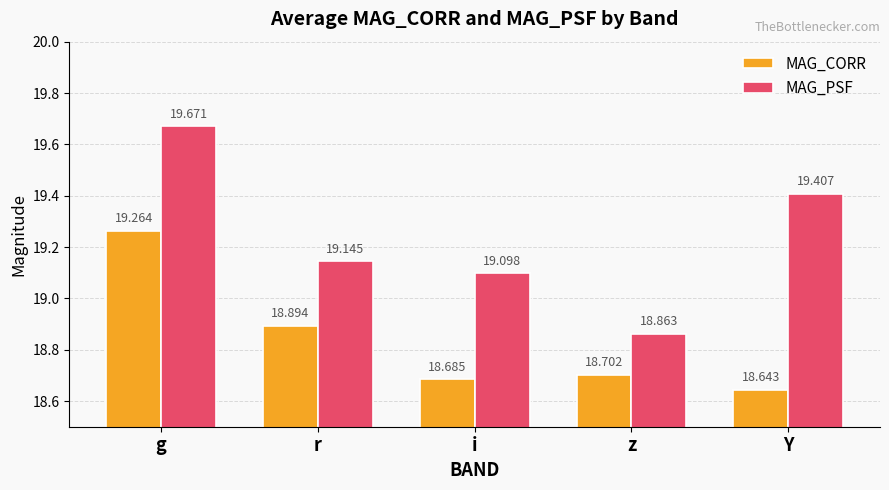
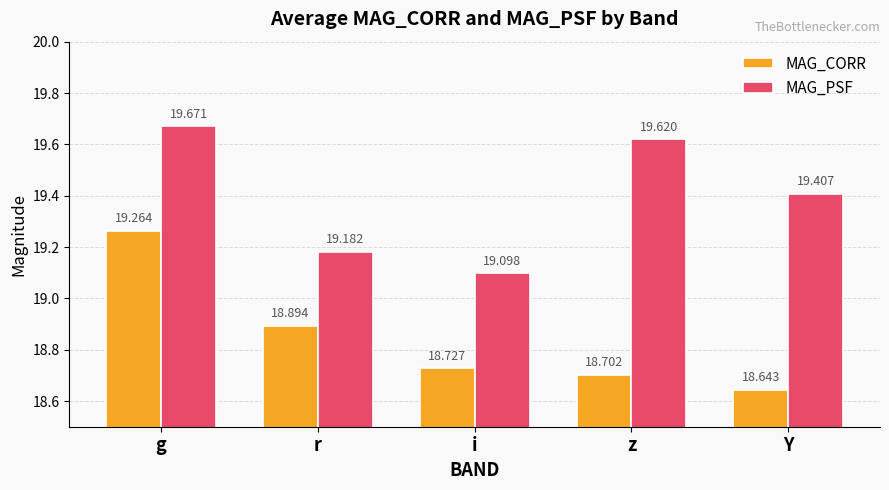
MAG_PSF, r: 19.145 -> 19.182
MAG_CORR, i: 18.685 -> 18.727
MAG_PSF, z: 18.863 -> 19.620
